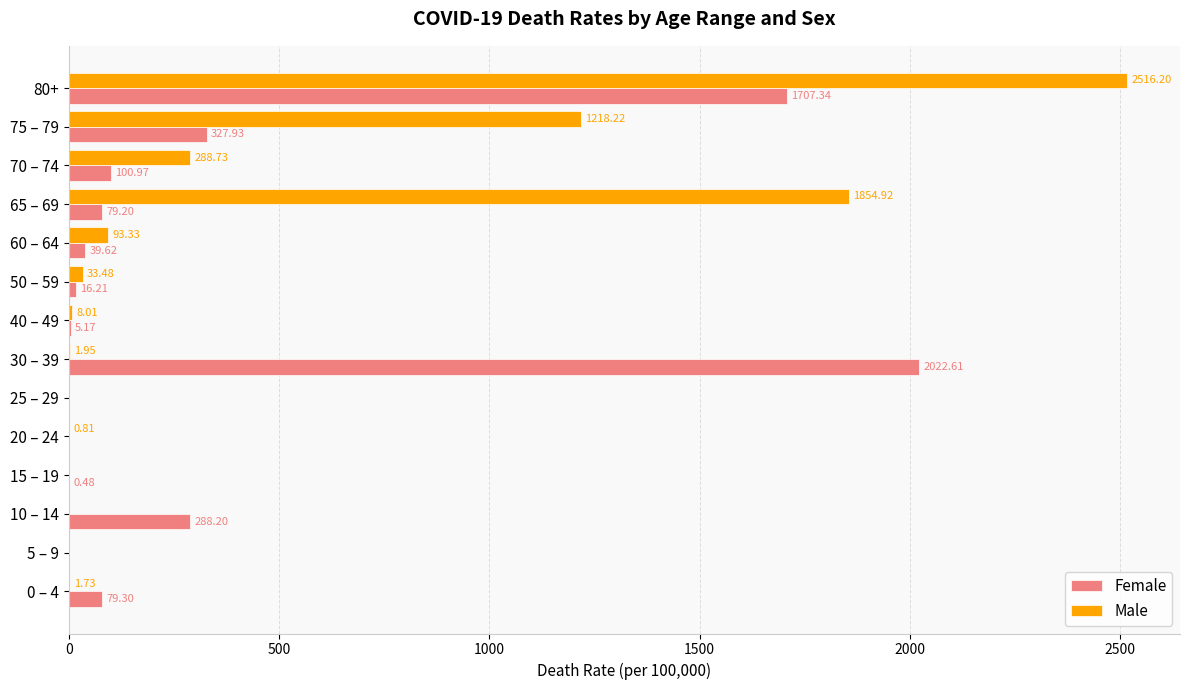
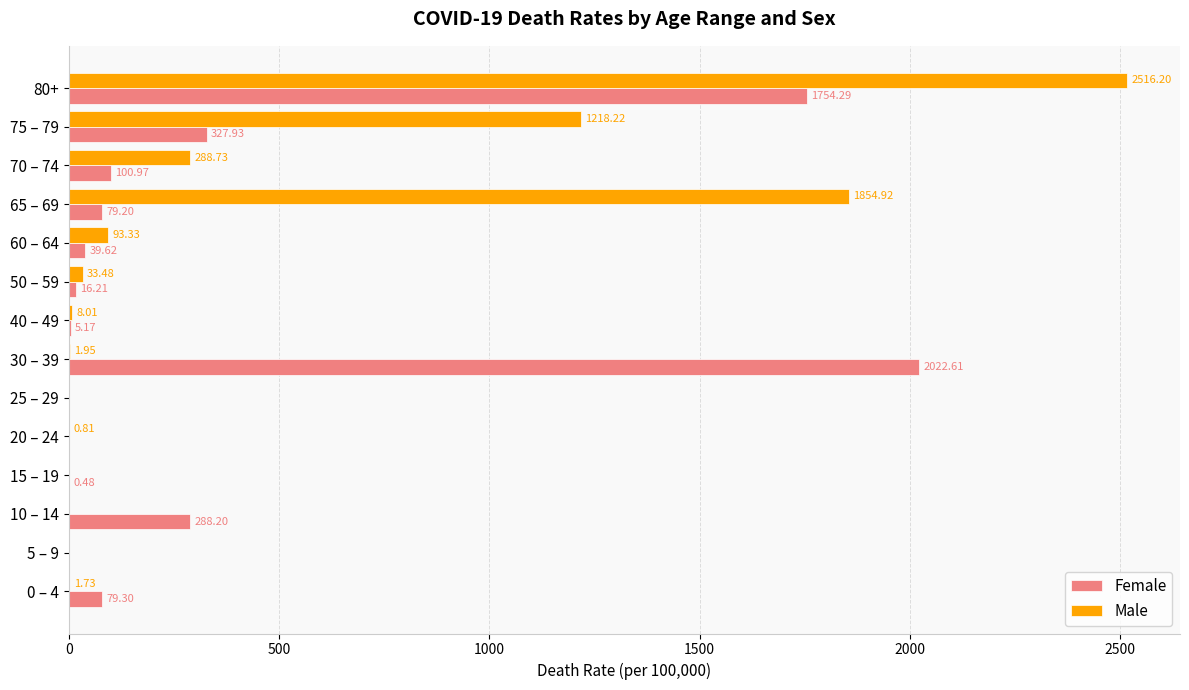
Female, 80+: 1707.34 -> 1754.29
